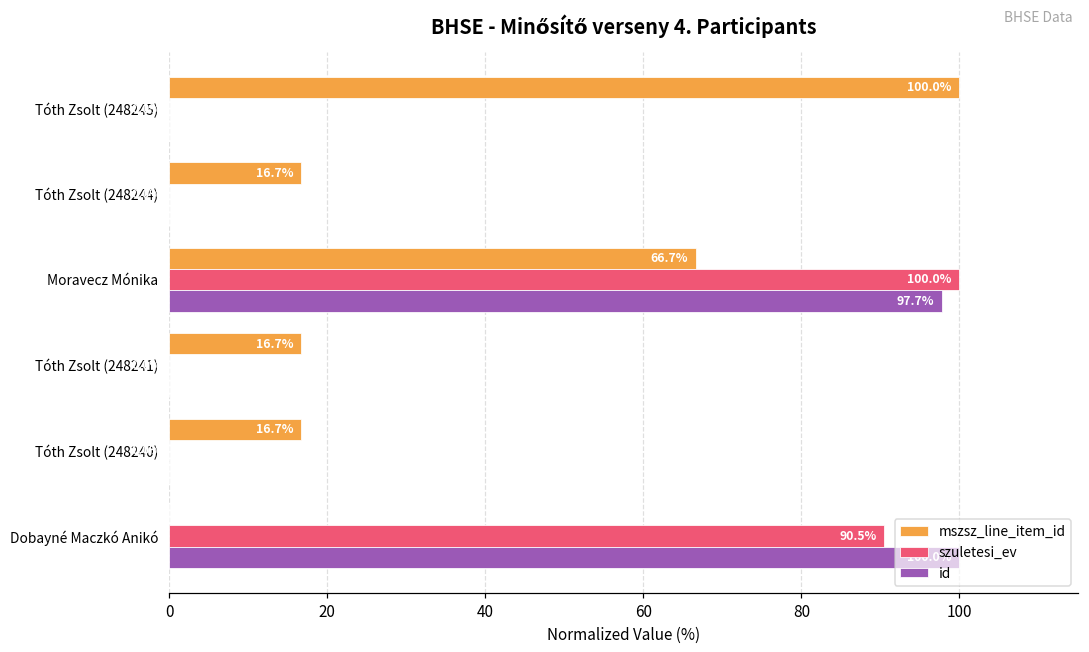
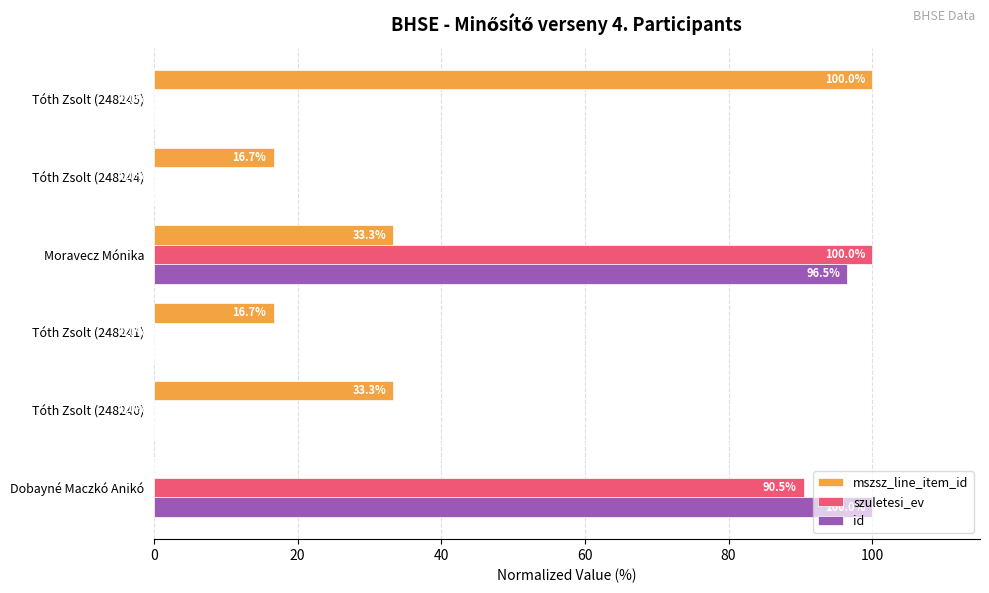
mszsz_line_item_id, Moravecz Mónika: 66.7% -> 33.3%
id, Moravecz Mónika: 97.7% -> 96.5%
mszsz_line_item_id, Tóth Zsolt (248240): 16.7% -> 33.3%
